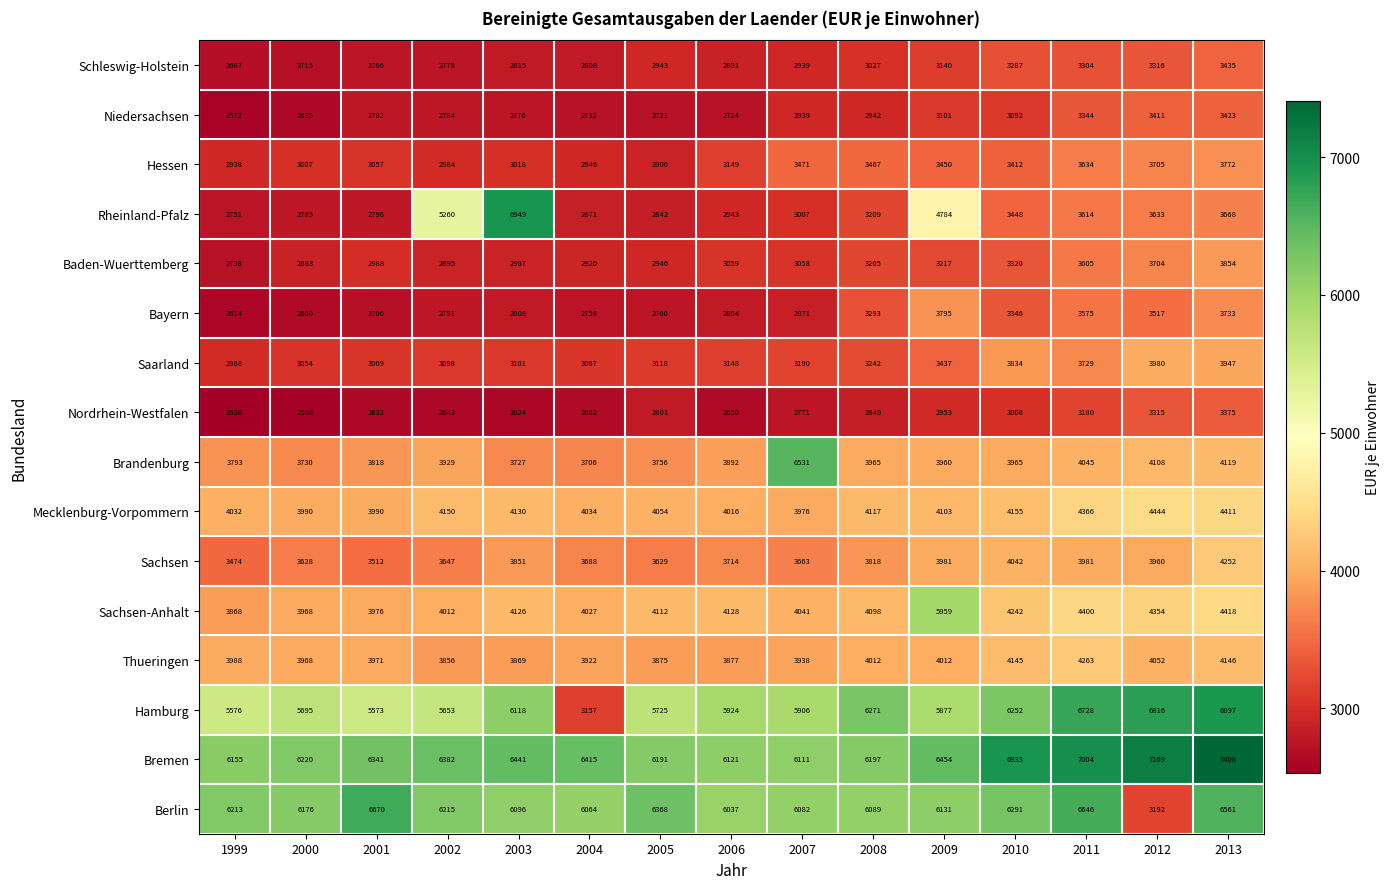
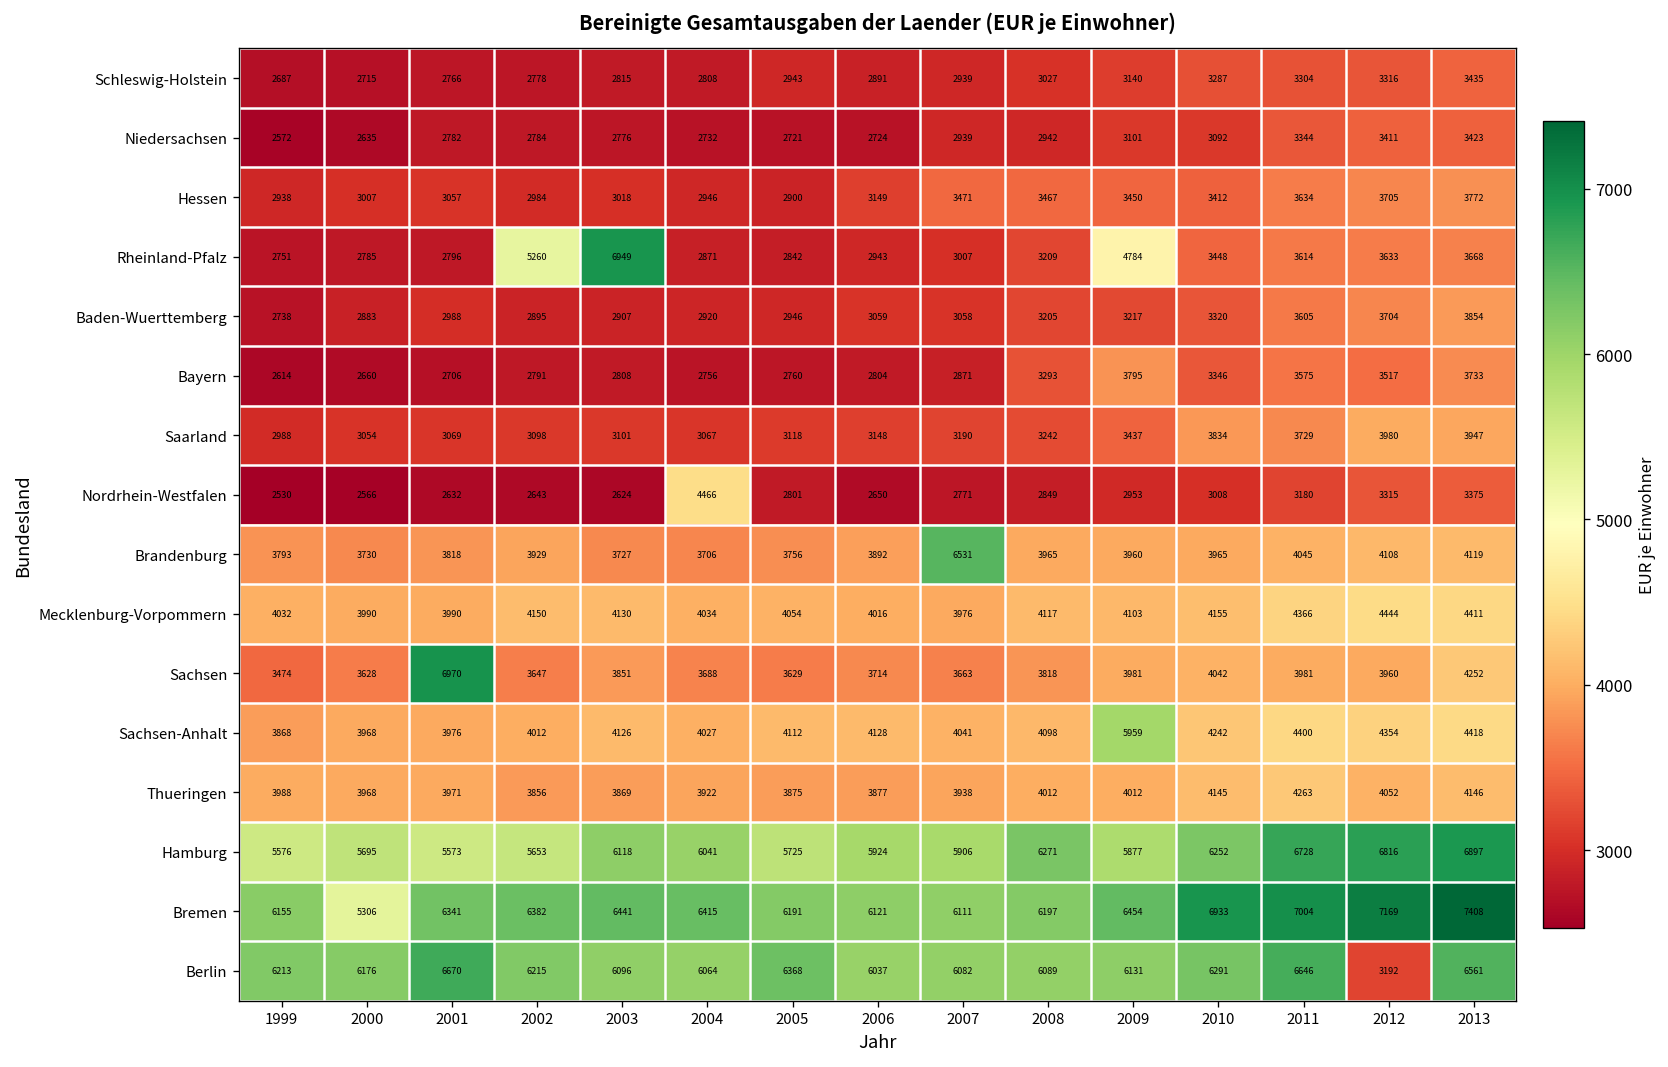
Nordrhein-Westfalen, 2004: 2662 -> 4466
Sachsen, 2001: 3512 -> 6970
Hamburg, 2004: 3157 -> 6041
Bremen, 2000: 6220 -> 5306
